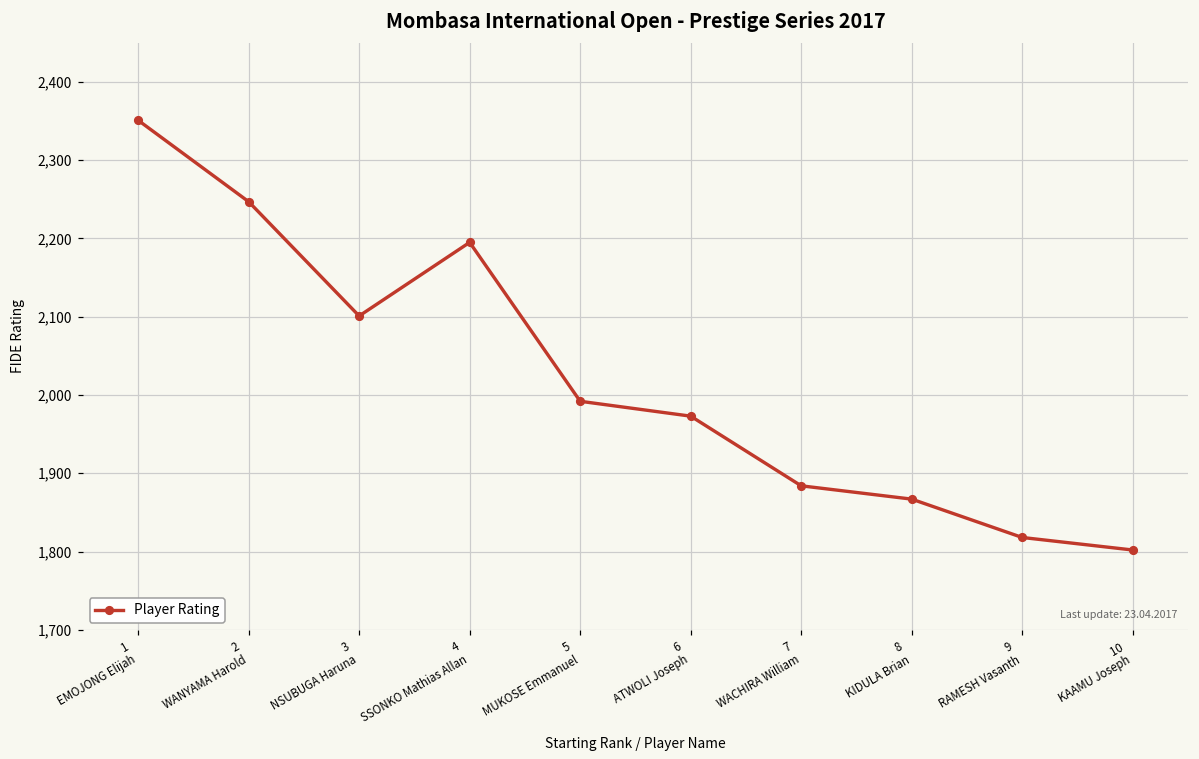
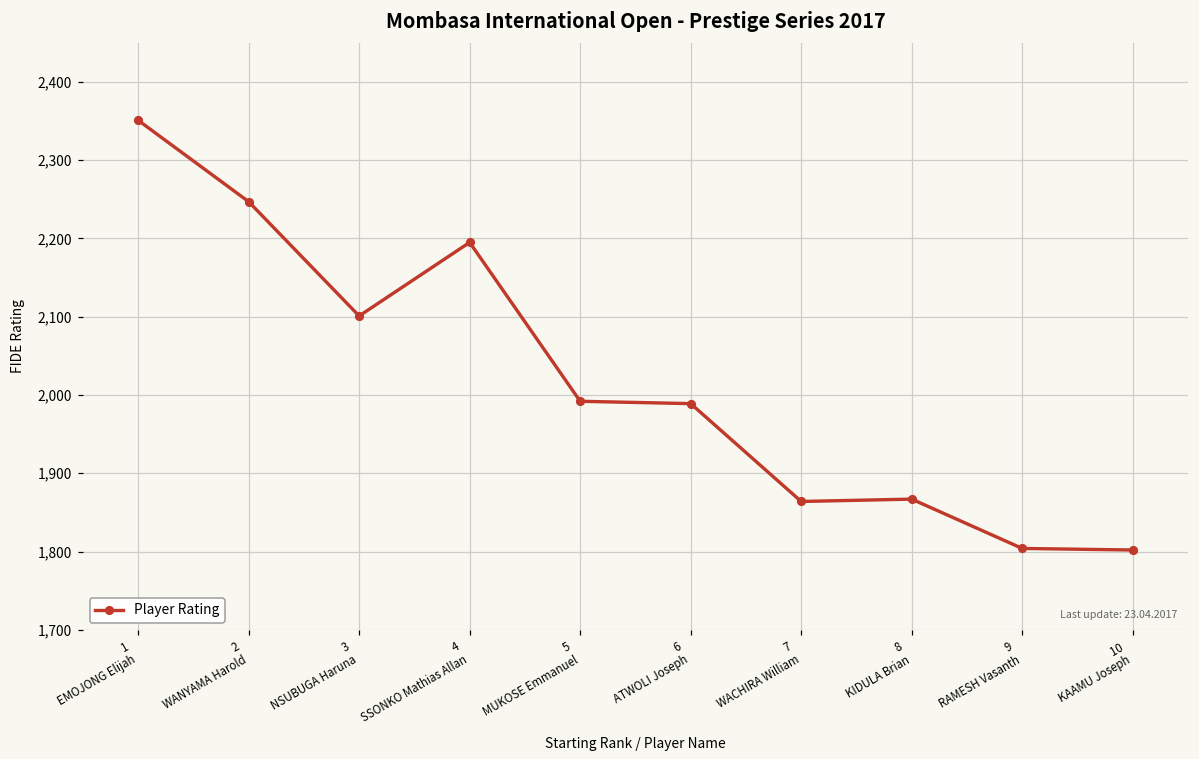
6 ATWOLI Joseph: 1,970 -> 1,990
7 WACHIRA William: 1,880 -> 1,860
9 RAMESH Vasanth: 1,820 -> 1,800
